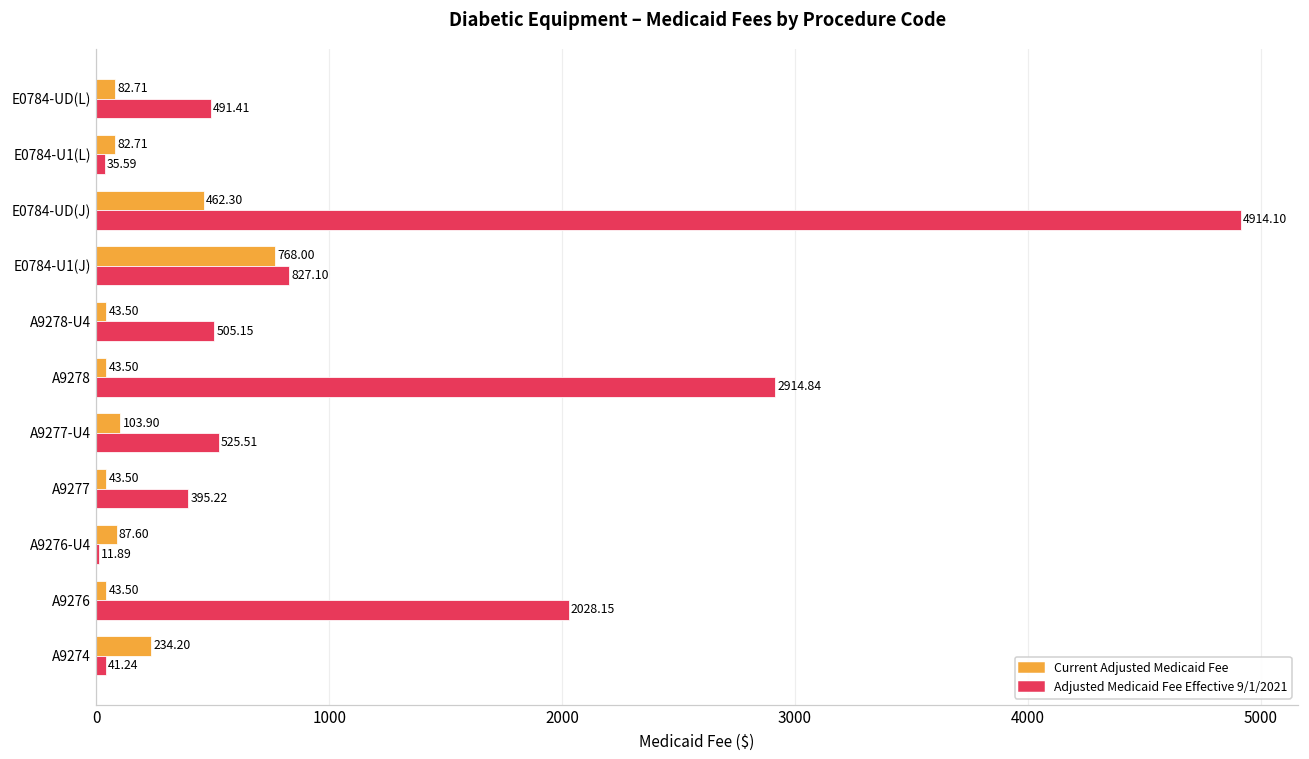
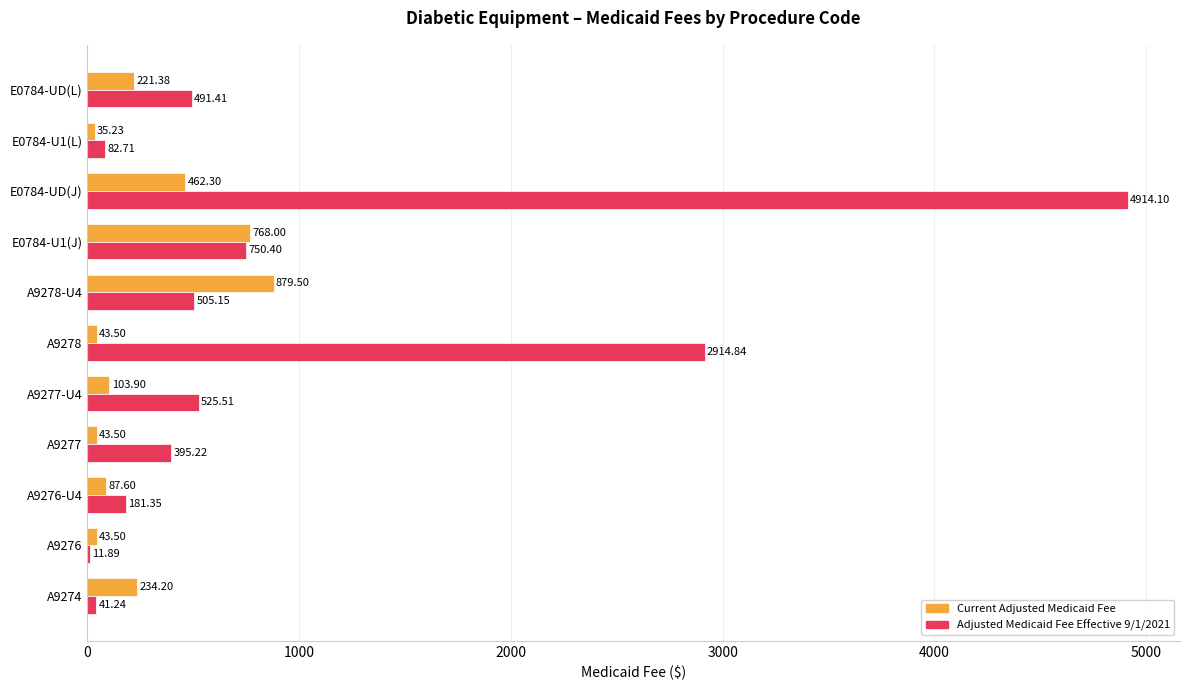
Current Adjusted Medicaid Fee, E0784-UD(L): 82.71 -> 221.38
Current Adjusted Medicaid Fee, E0784-U1(L): 82.71 -> 35.23
Adjusted Medicaid Fee Effective 9/1/2021, E0784-U1(L): 35.59 -> 82.71
Adjusted Medicaid Fee Effective 9/1/2021, E0784-U1(J): 827.10 -> 750.40
Current Adjusted Medicaid Fee, A9278-U4: 43.50 -> 879.50
Adjusted Medicaid Fee Effective 9/1/2021, A9276-U4: 11.89 -> 181.35
Adjusted Medicaid Fee Effective 9/1/2021, A9276: 2028.15 -> 11.89
